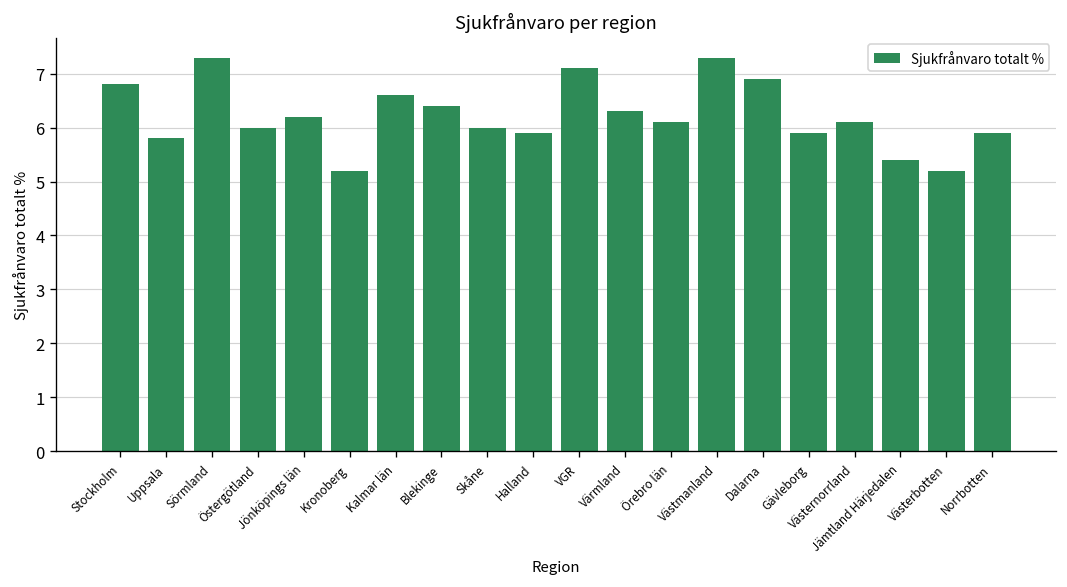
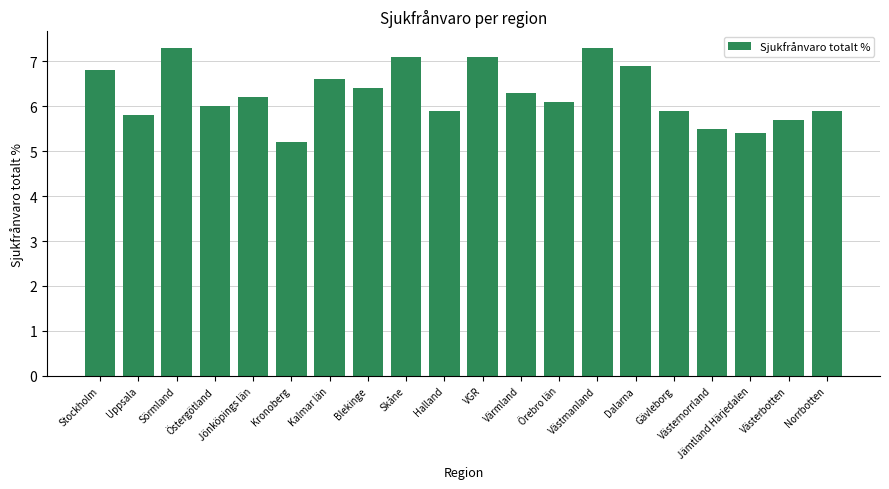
Skåne: 6.0 -> 7.1
Västernorrland: 6.1 -> 5.5
Västerbotten: 5.2 -> 5.7
